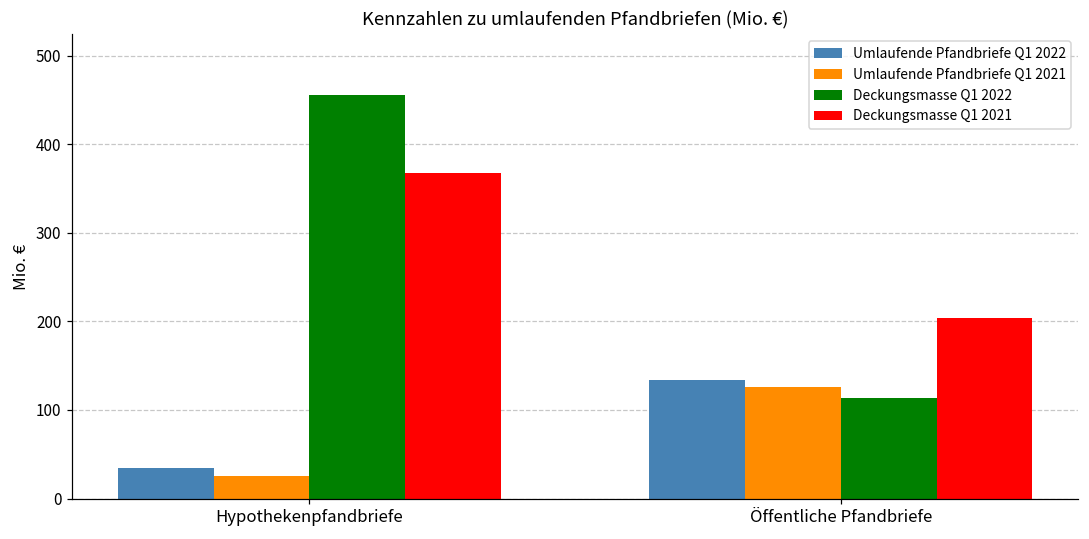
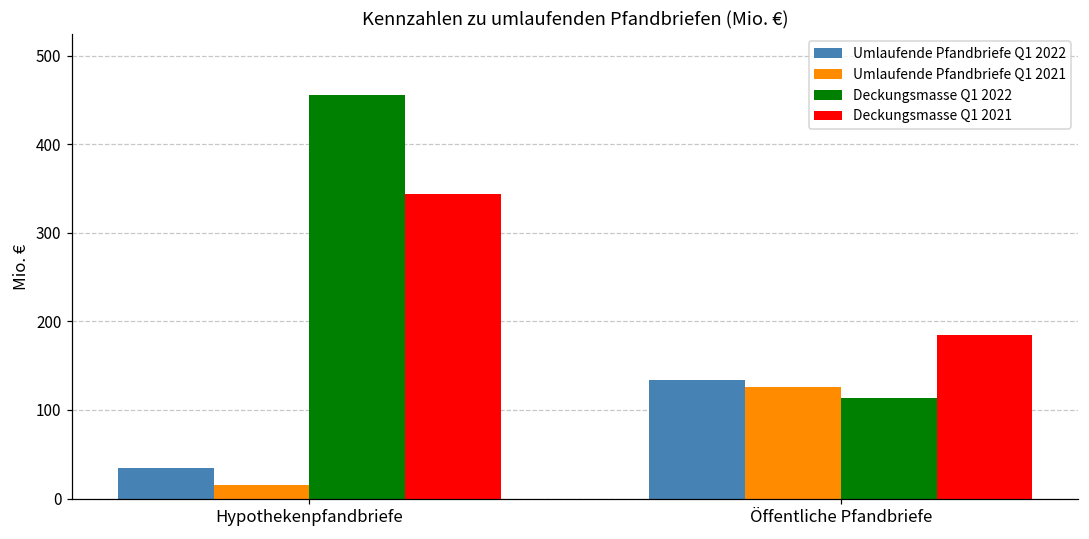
Umlaufende Pfandbriefe Q1 2021, Hypothekenpfandbriefe: 30 -> 20
Deckungsmasse Q1 2021, Hypothekenpfandbriefe: 370 -> 340
Deckungsmasse Q1 2021, Öffentliche Pfandbriefe: 200 -> 180
